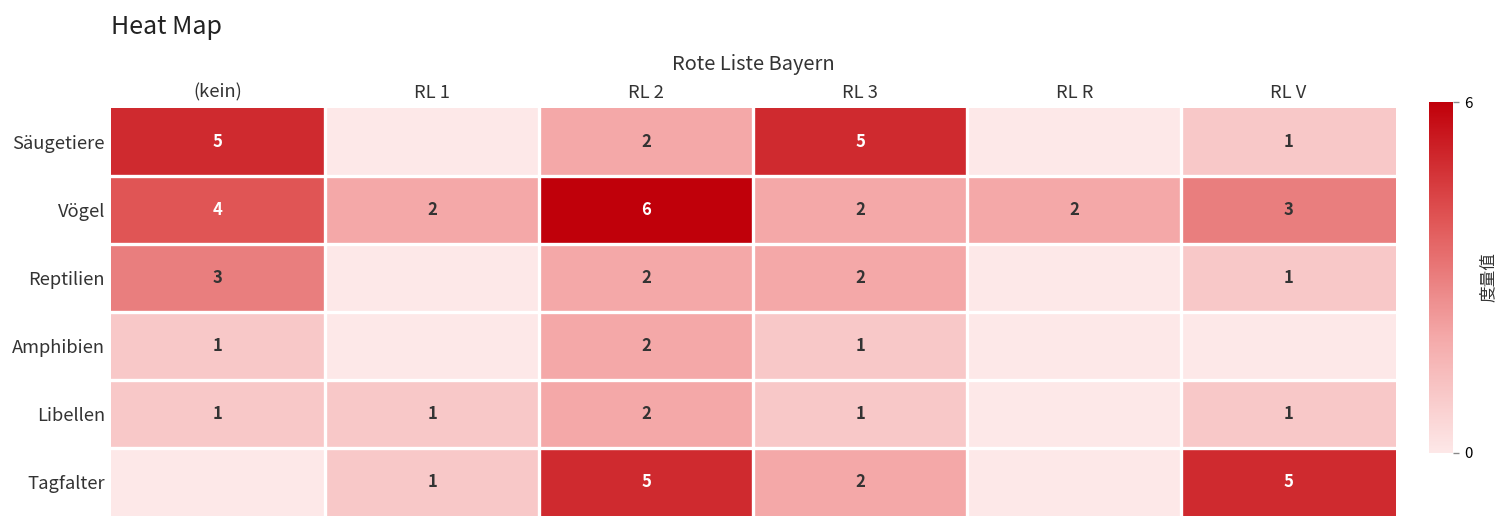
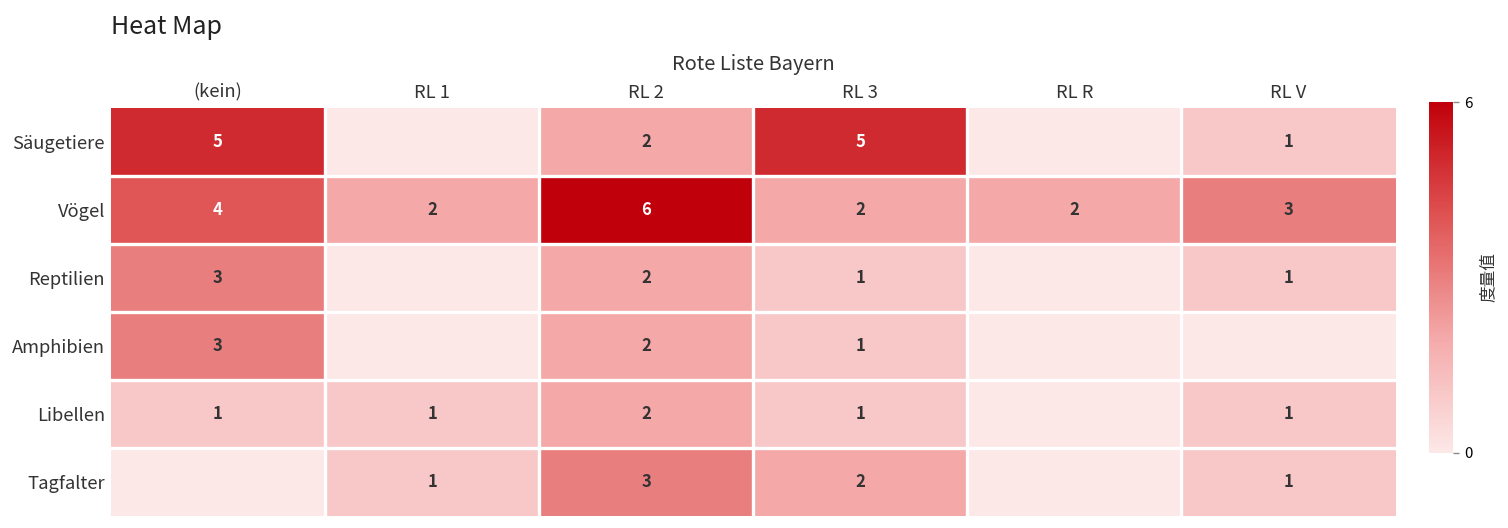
Reptilien, RL 3: 2 -> 1
Amphibien, (kein): 1 -> 3
Tagfalter, RL 2: 5 -> 3
Tagfalter, RL V: 5 -> 1
